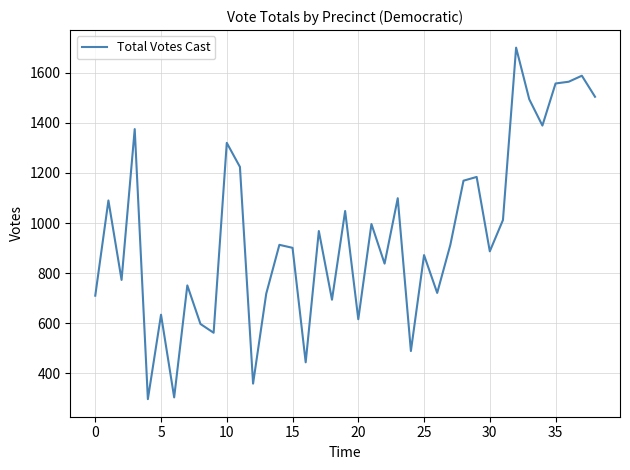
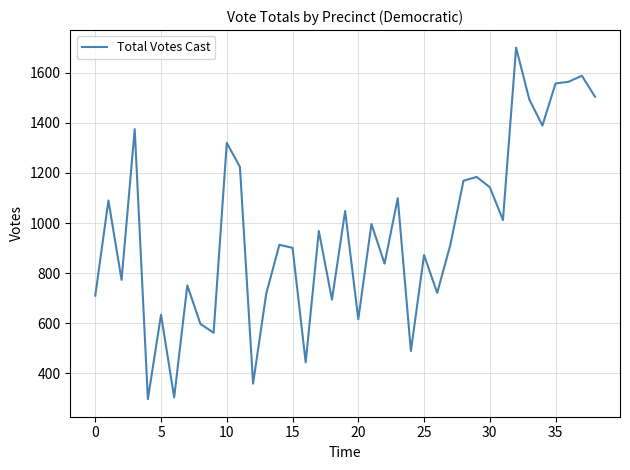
30: 890 -> 1140
